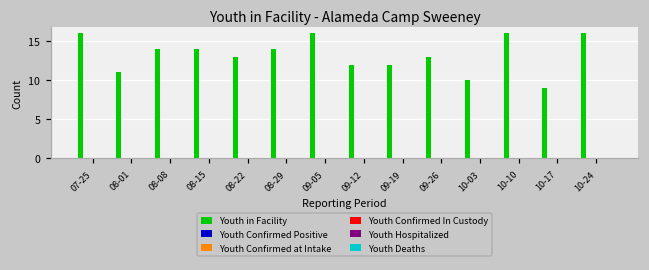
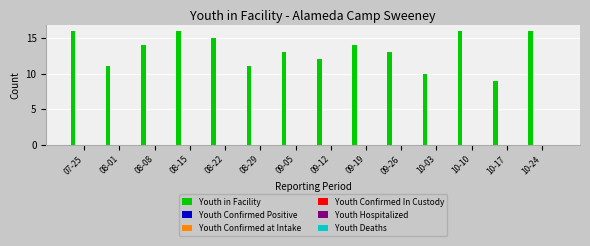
Youth in Facility, 08-15: 14 -> 16
Youth in Facility, 08-22: 13 -> 15
Youth in Facility, 08-29: 14 -> 11
Youth in Facility, 09-05: 16 -> 13
Youth in Facility, 09-19: 12 -> 14
